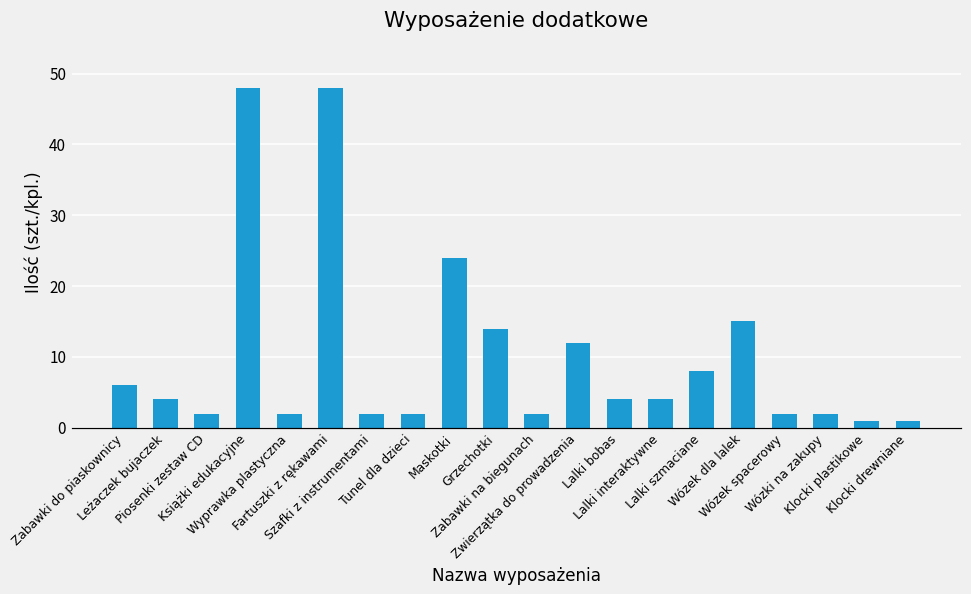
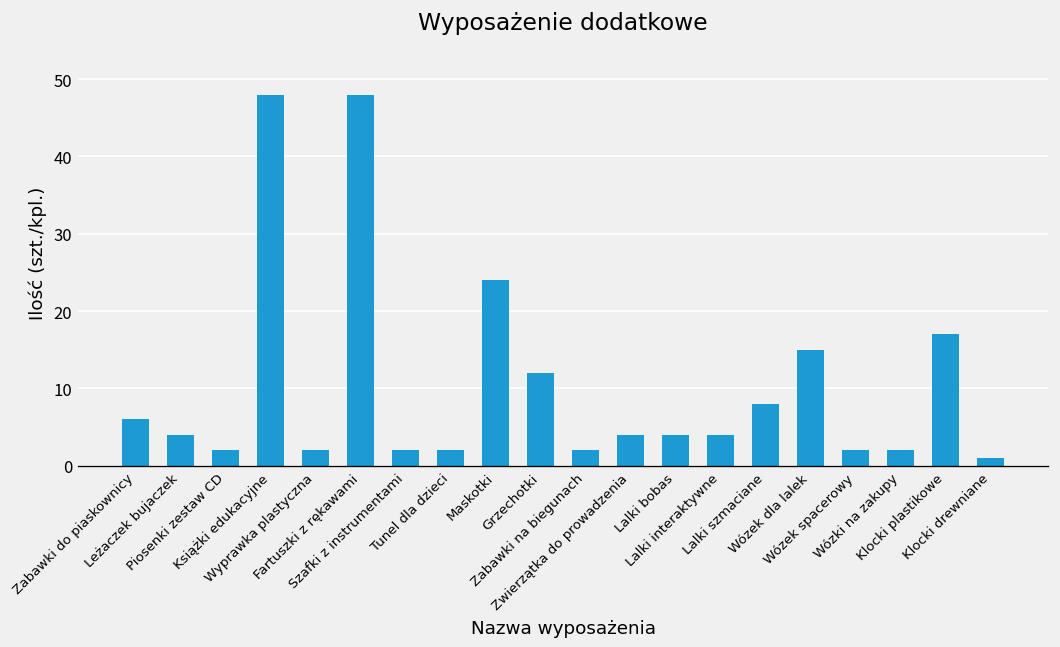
Grzechotki: 14 -> 12
Zwierzątka do prowadzenia: 12 -> 4
Klocki plastikowe: 1 -> 17
